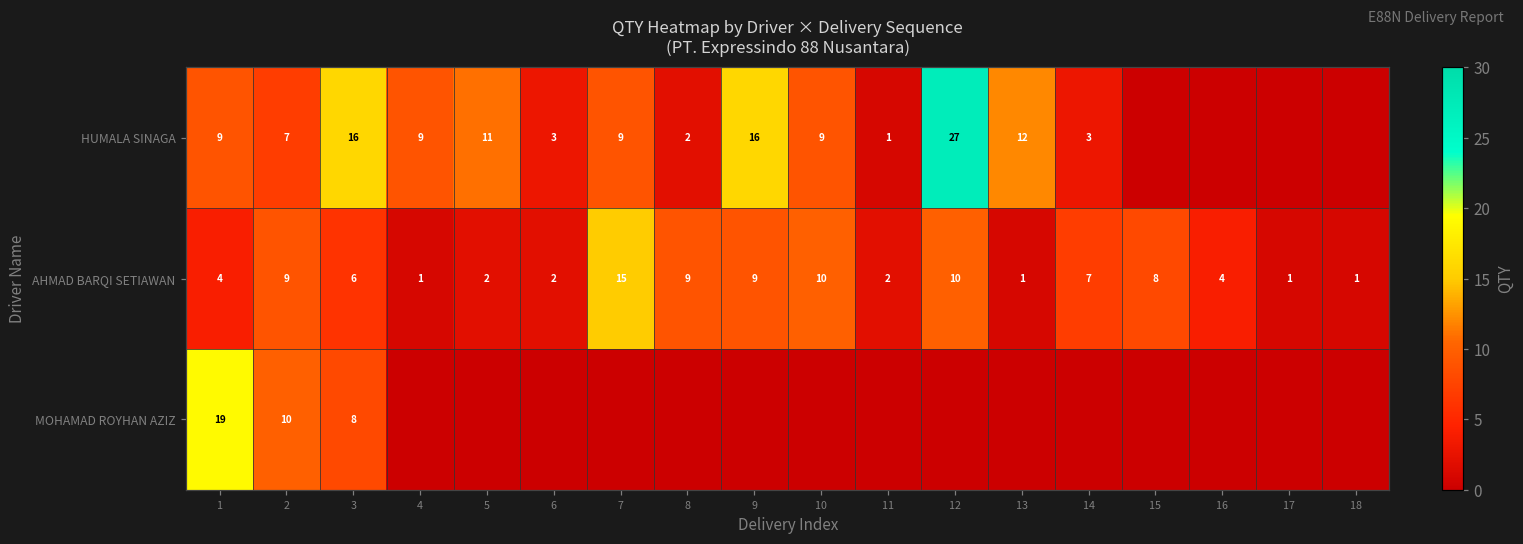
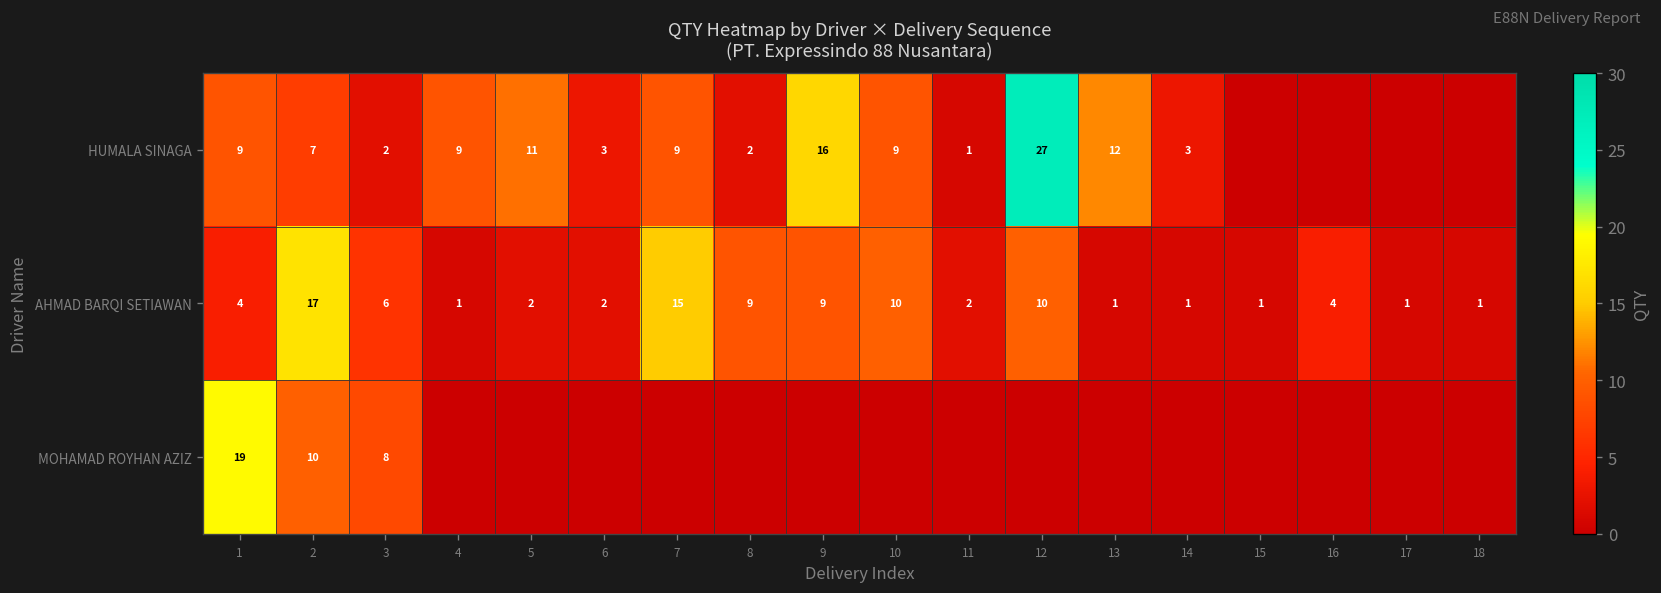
HUMALA SINAGA, 3: 16 -> 2
AHMAD BARQI SETIAWAN, 2: 9 -> 17
AHMAD BARQI SETIAWAN, 14: 7 -> 1
AHMAD BARQI SETIAWAN, 15: 8 -> 1
